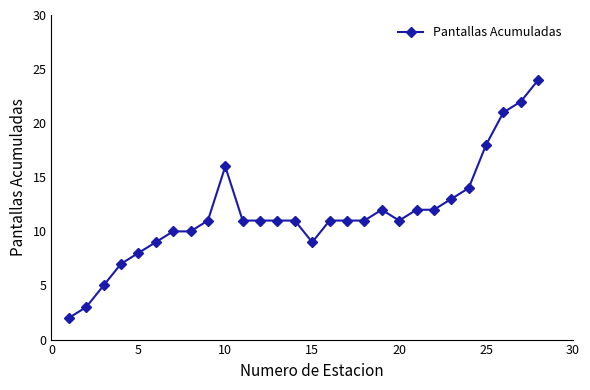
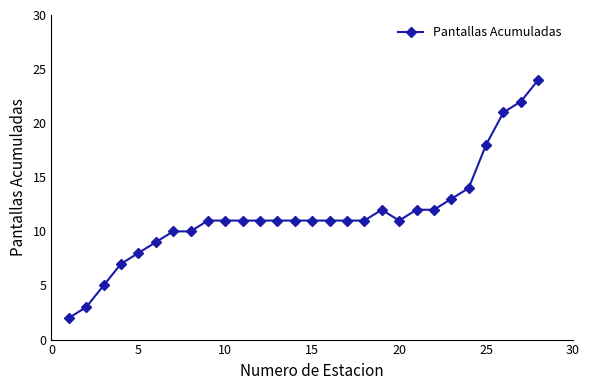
10: 16 -> 11
15: 9 -> 11
